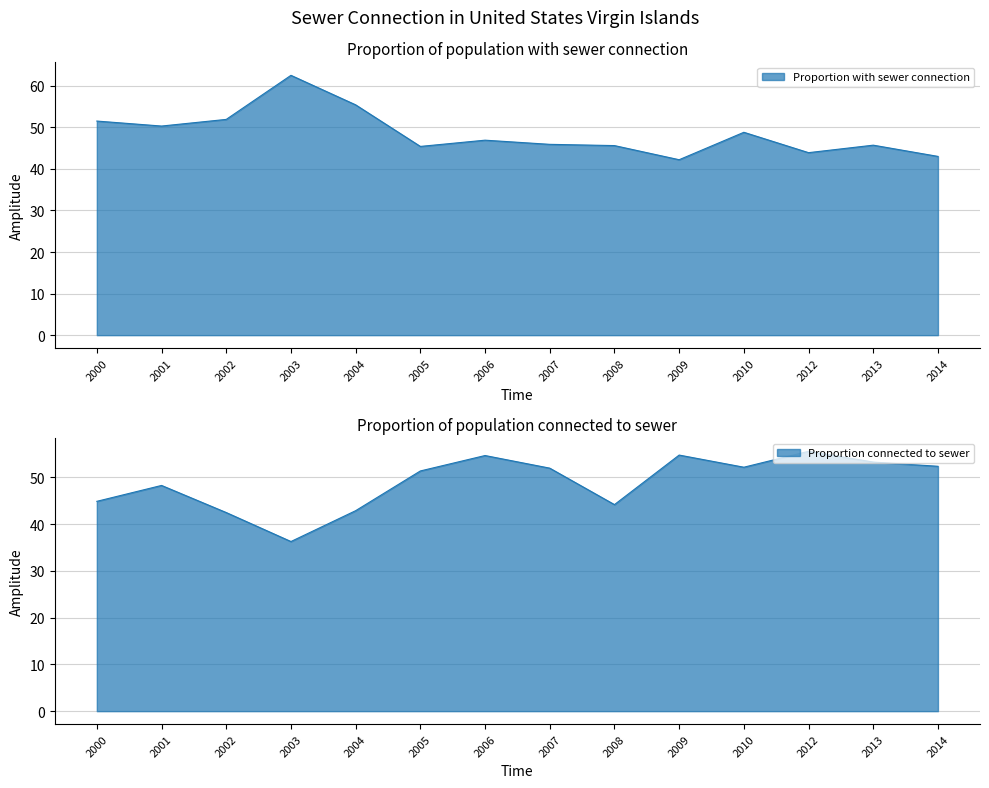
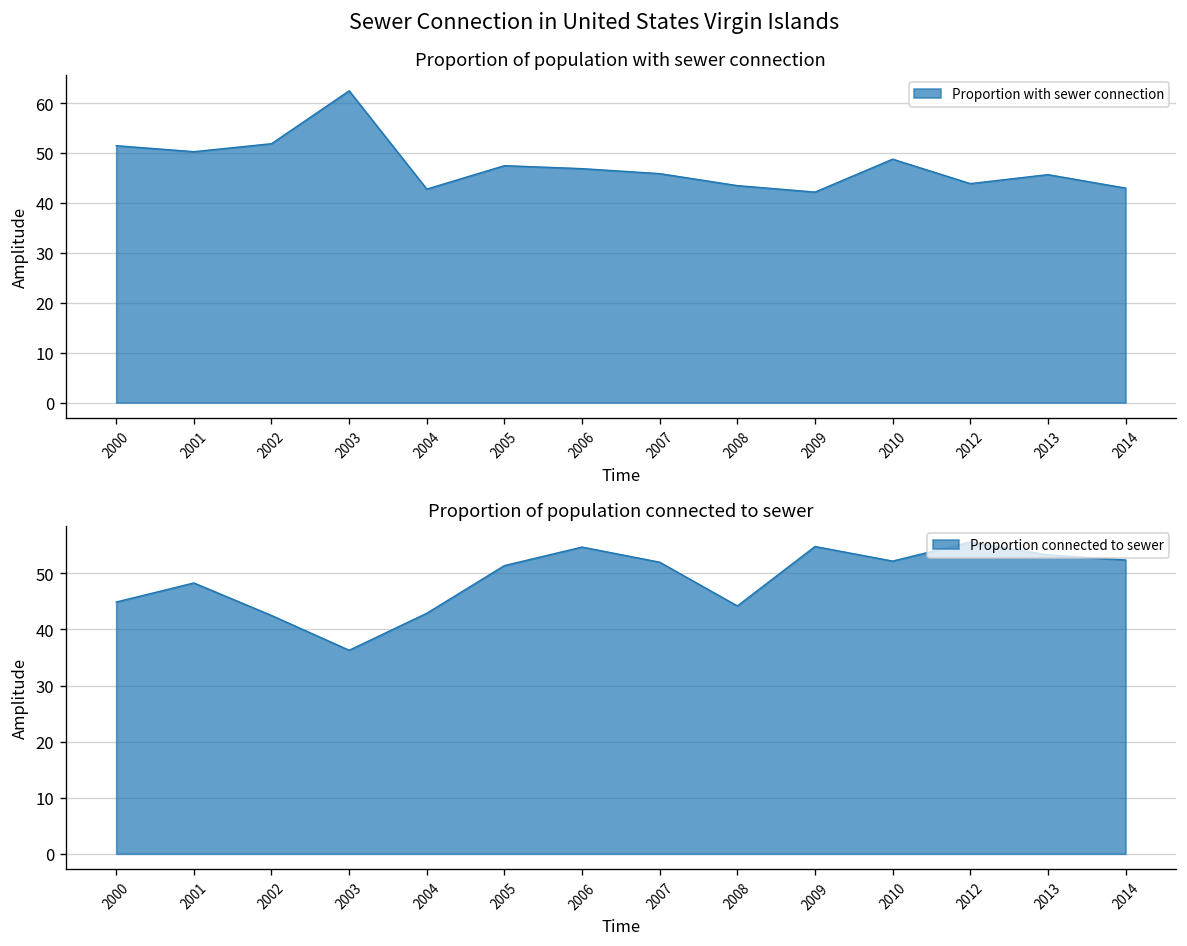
Proportion of population with sewer connection, 2004: 55 -> 43
Proportion of population with sewer connection, 2005: 45 -> 48
Proportion of population with sewer connection, 2008: 46 -> 44
